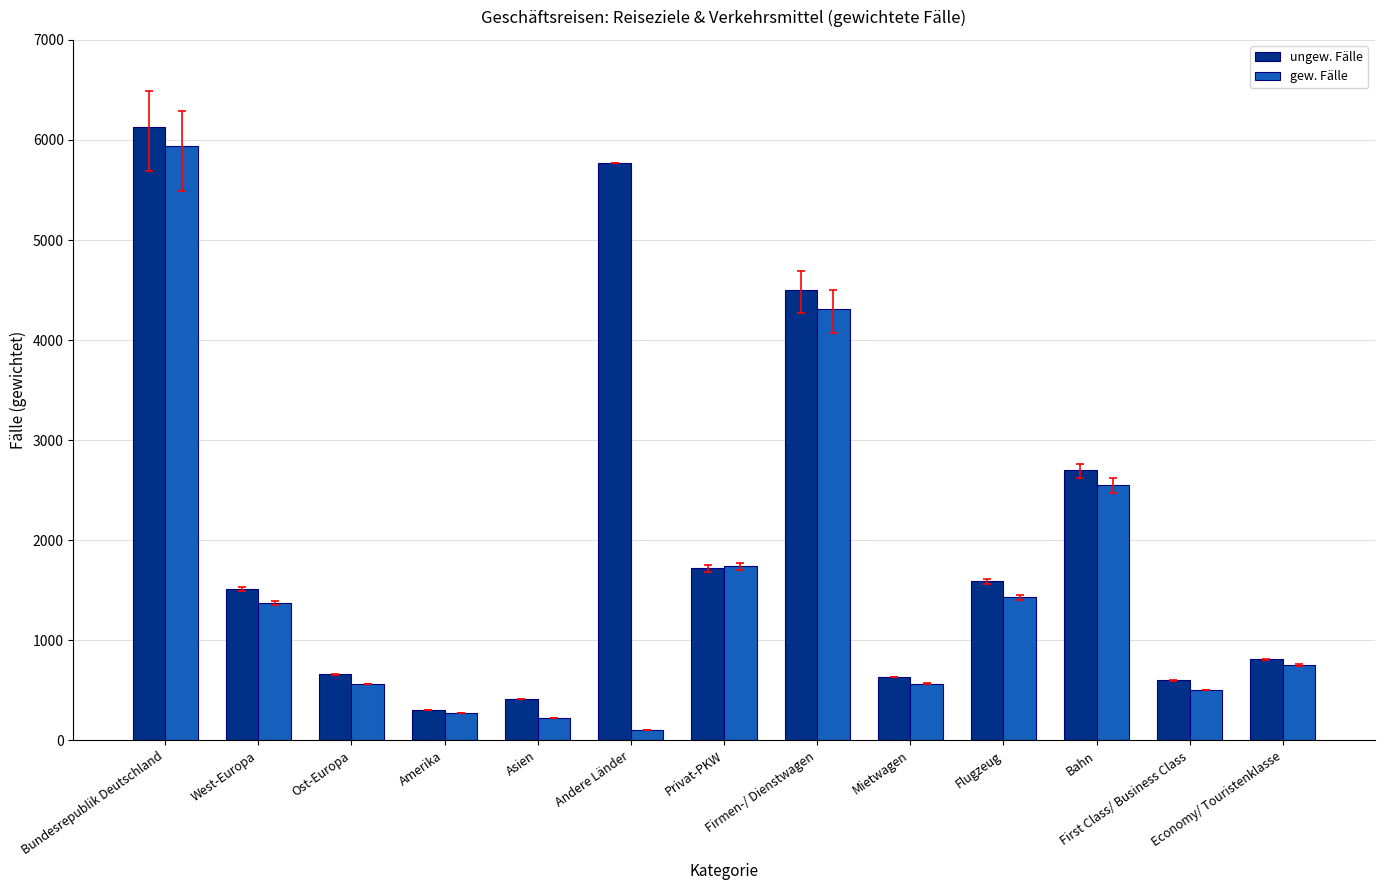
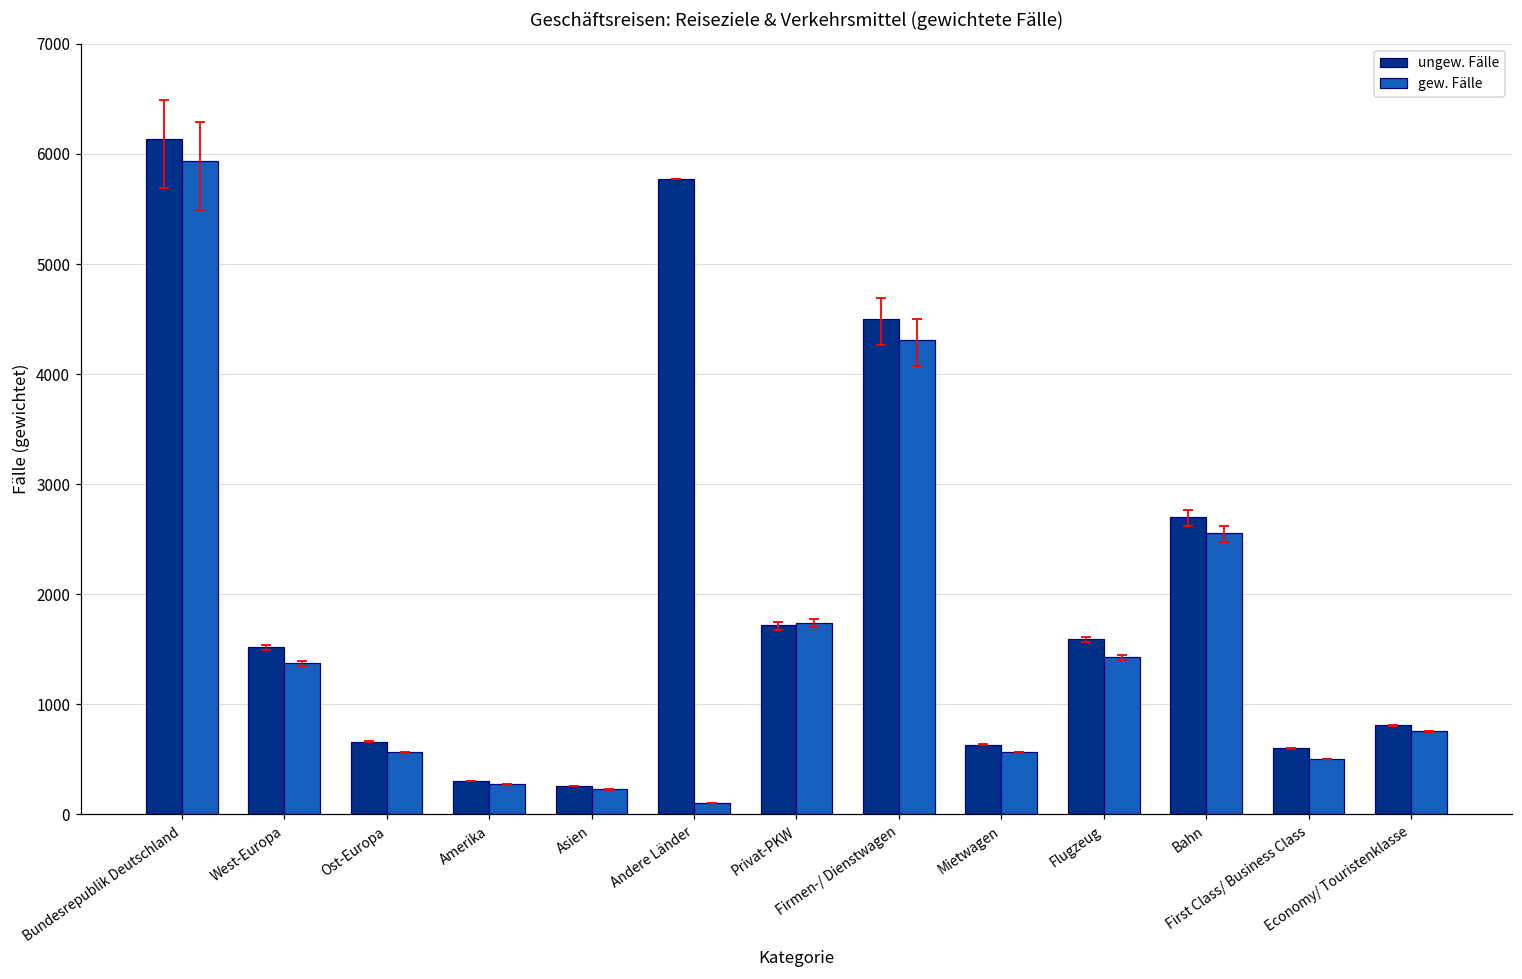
ungew. Fälle, Asien: 410 -> 260
